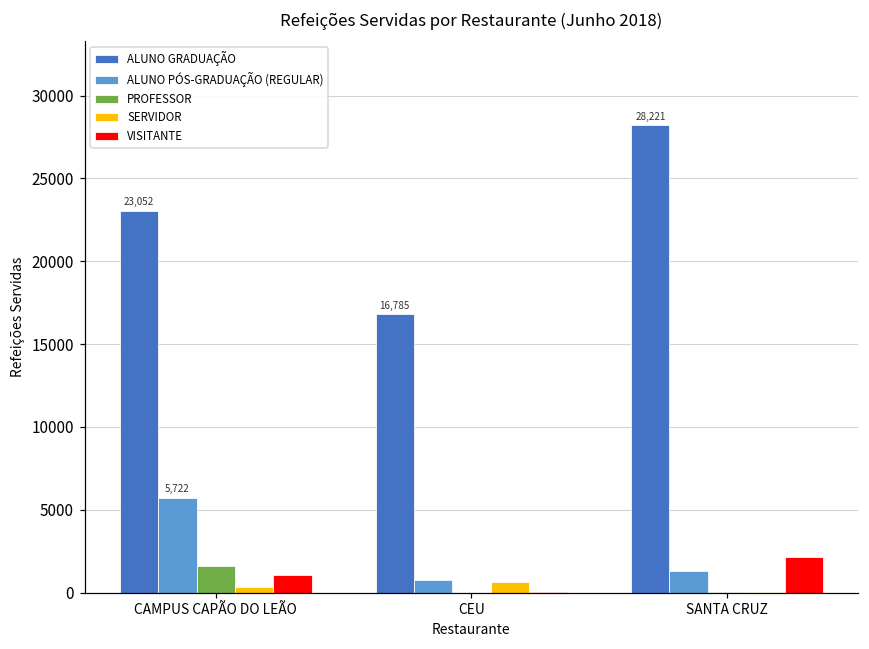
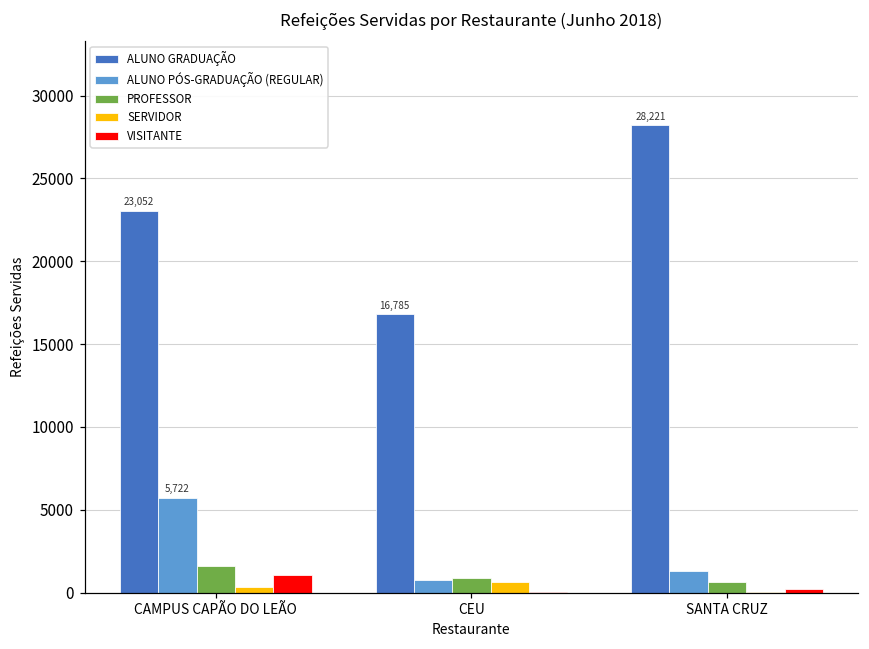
PROFESSOR, CEU: 0 -> 900
PROFESSOR, SANTA CRUZ: 0 -> 600
VISITANTE, SANTA CRUZ: 2100 -> 200
